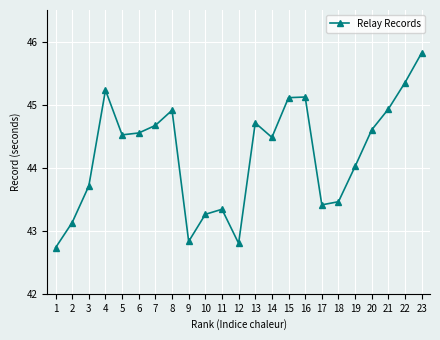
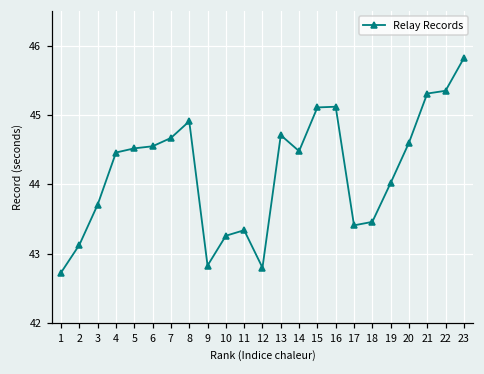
4: 45.2 -> 44.5
21: 44.9 -> 45.3
